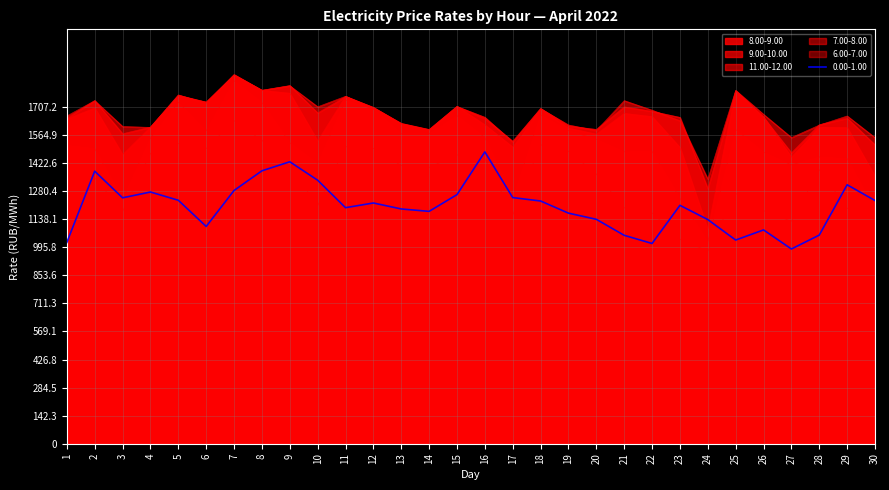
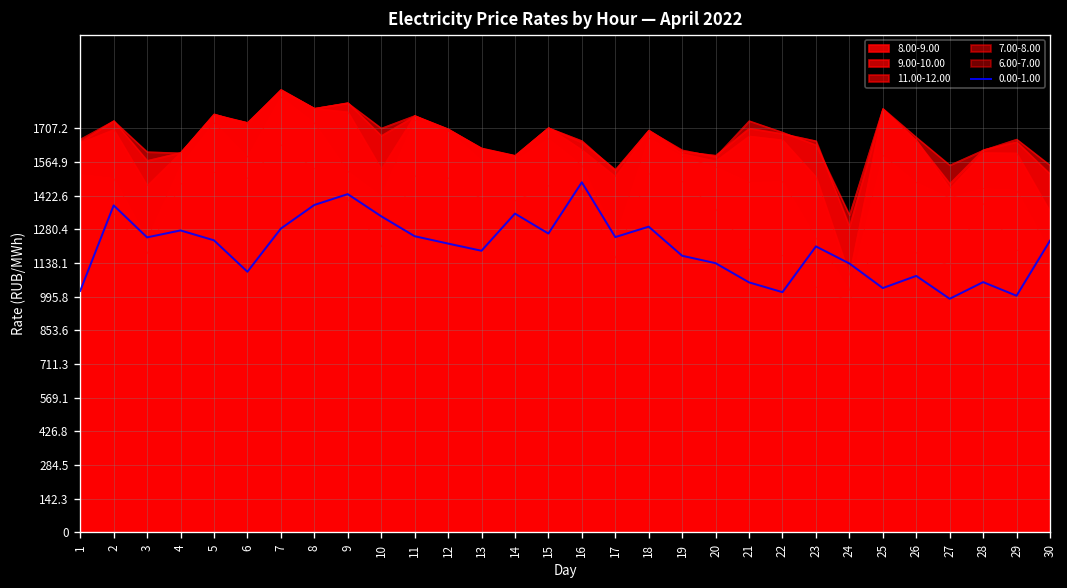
0.00-1.00, 11: 1200 -> 1250
0.00-1.00, 14: 1180 -> 1350
0.00-1.00, 18: 1230 -> 1290
0.00-1.00, 29: 1310 -> 1000
